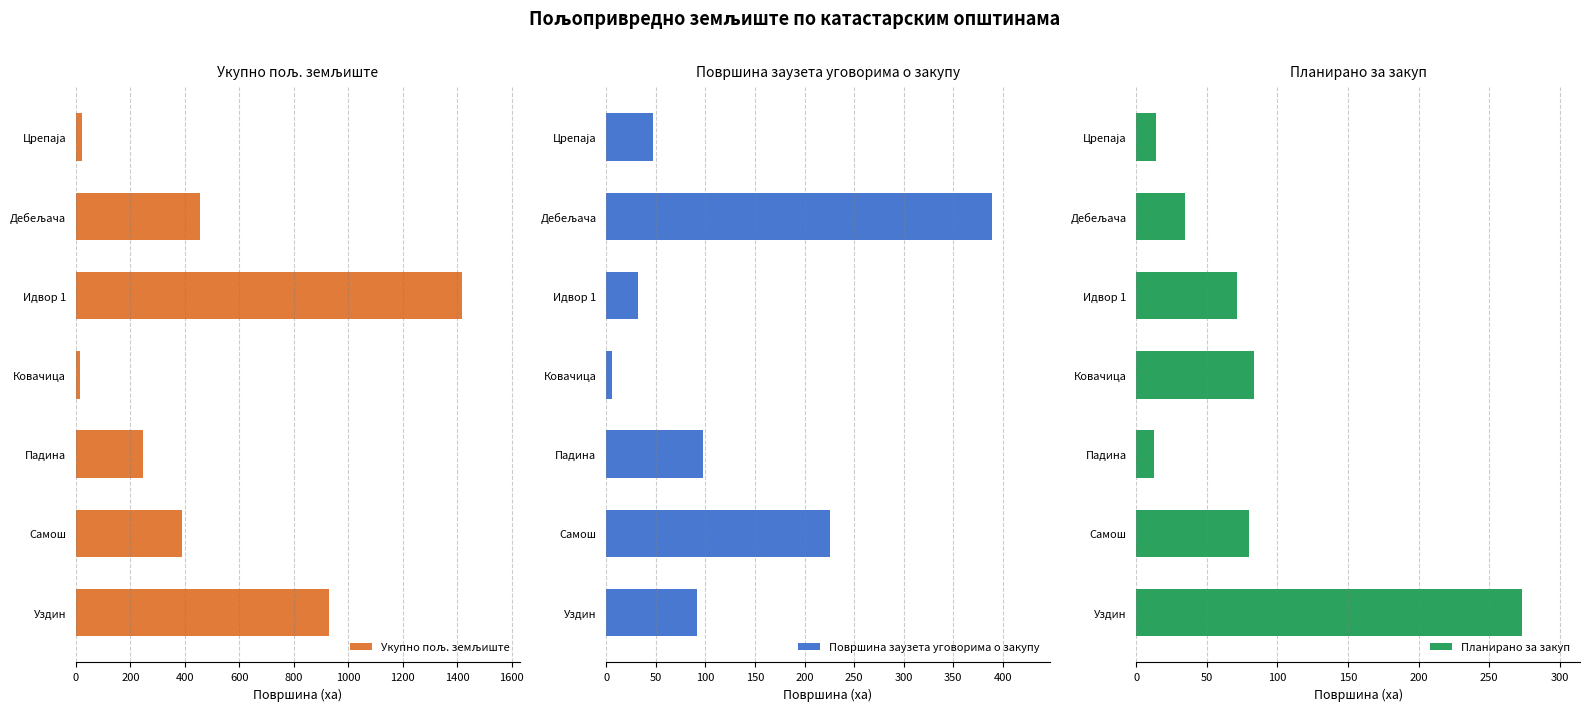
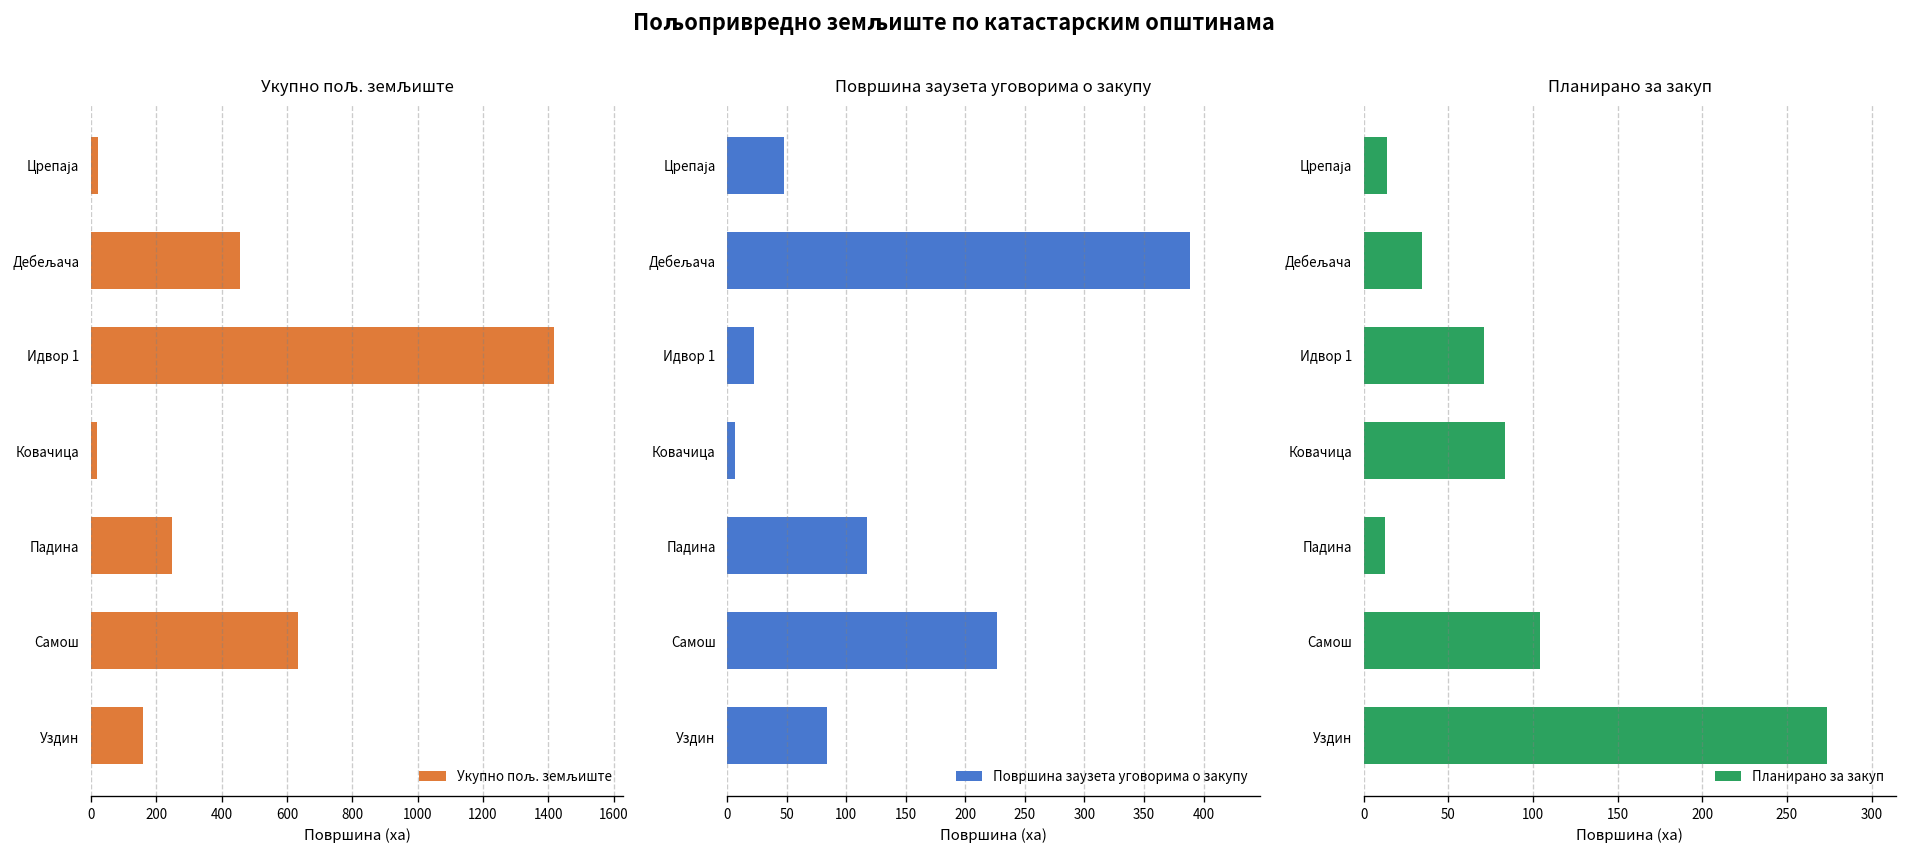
Укупно пољ. земљиште, Самош: 390 -> 630
Укупно пољ. земљиште, Уздин: 930 -> 160
Површина заузета уговорима о закупу, Идвор 1: 30 -> 20
Површина заузета уговорима о закупу, Падина: 100 -> 120
Површина заузета уговорима о закупу, Уздин: 90 -> 80
Планирано за закуп, Самош: 80 -> 104
